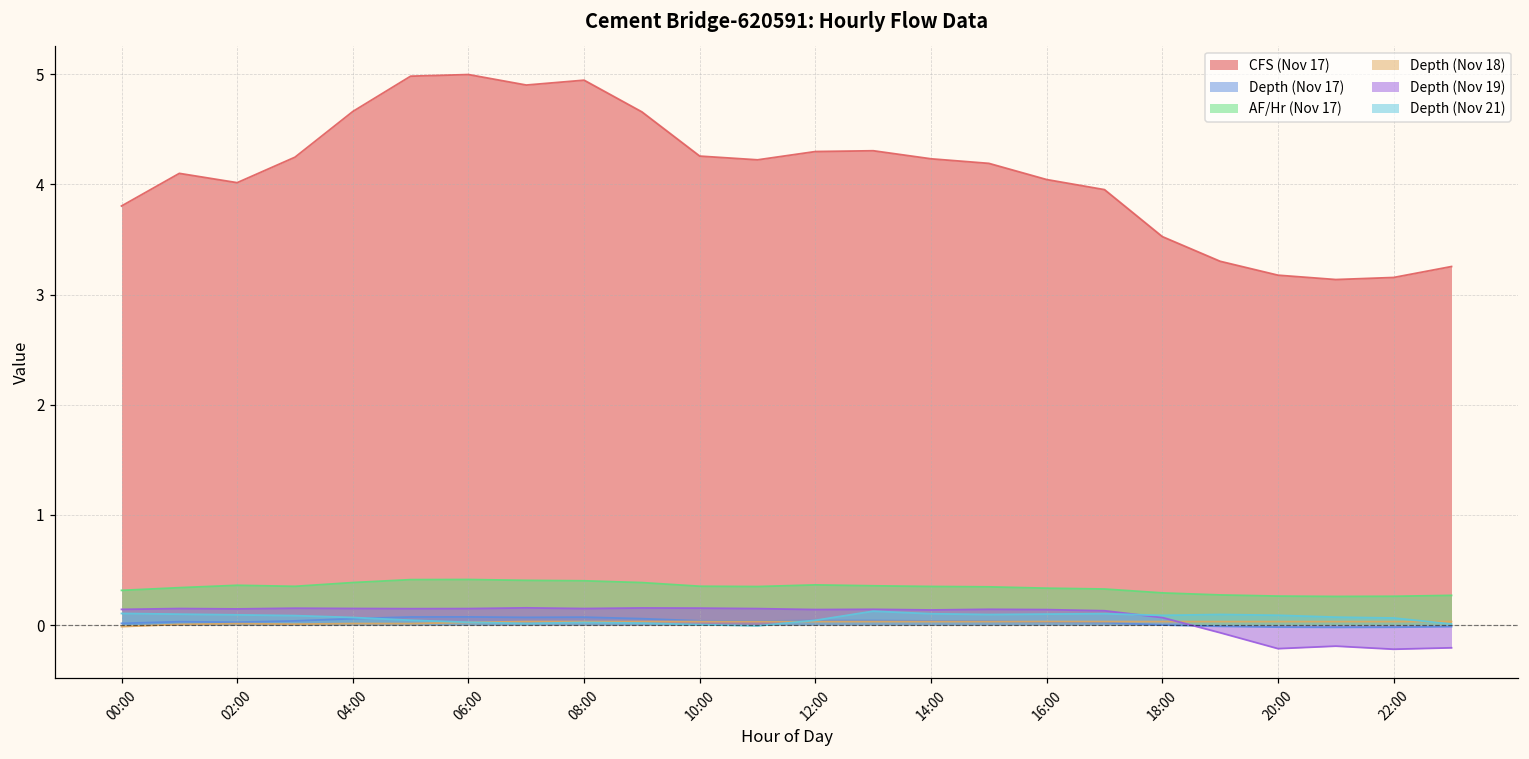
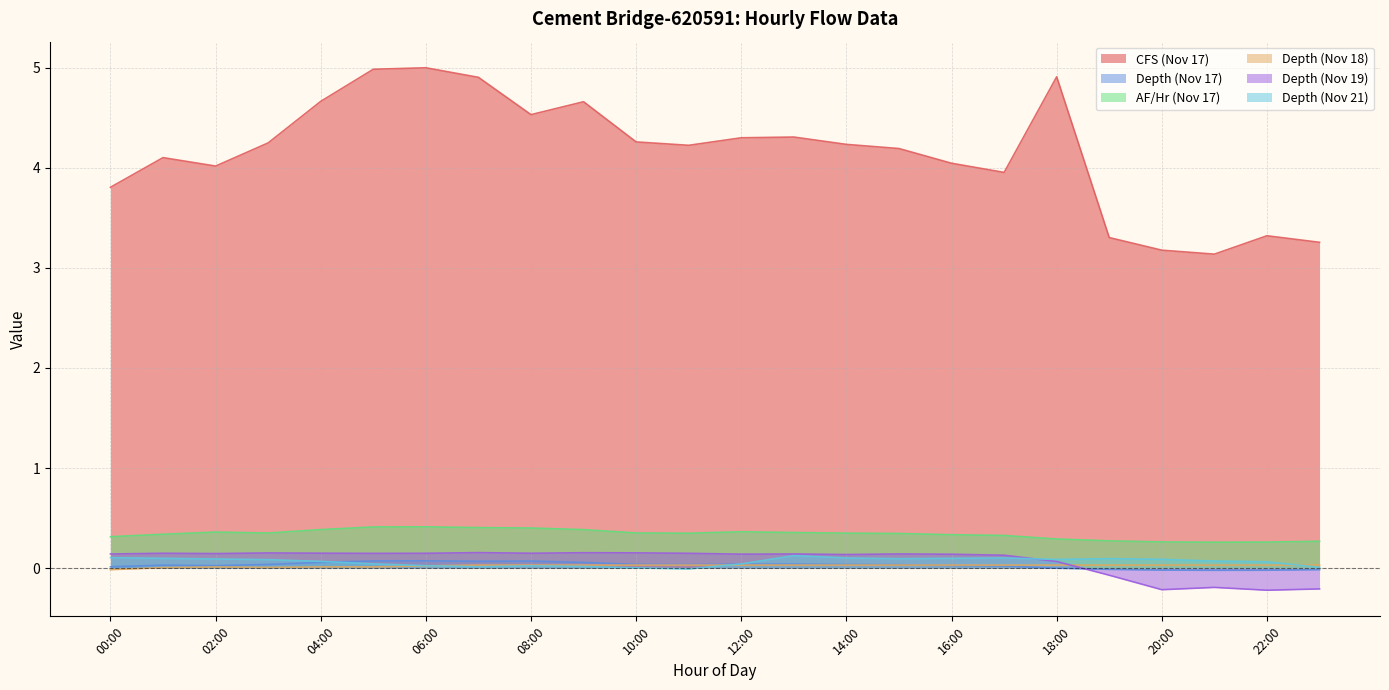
CFS (Nov 17), 08:00: 4.95 -> 4.53
CFS (Nov 17), 18:00: 3.53 -> 4.91
CFS (Nov 17), 22:00: 3.16 -> 3.32
